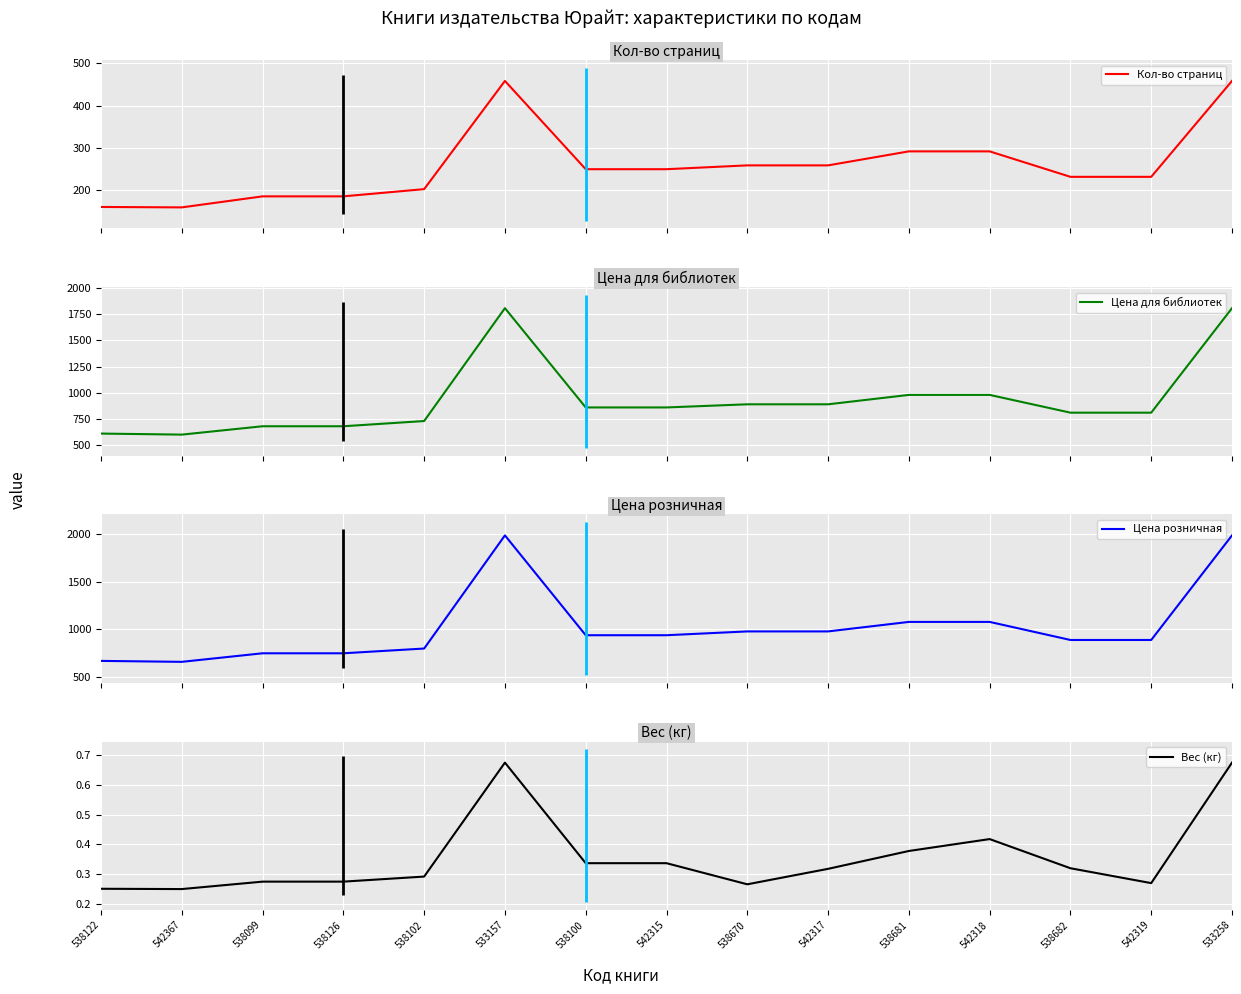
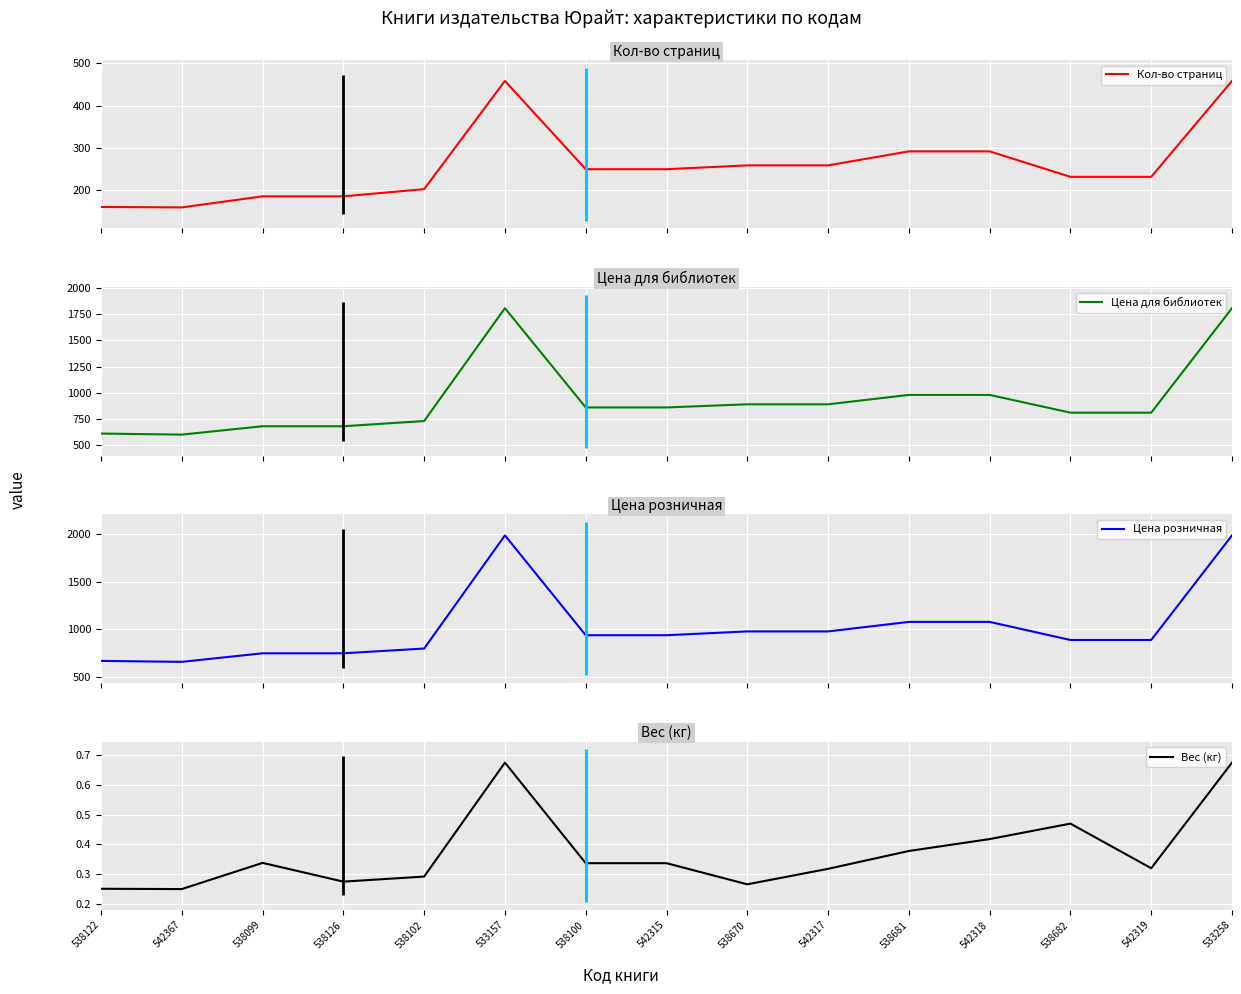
Вес (кг), 538099: 0.28 -> 0.34
Вес (кг), 538682: 0.32 -> 0.47
Вес (кг), 542319: 0.27 -> 0.32
